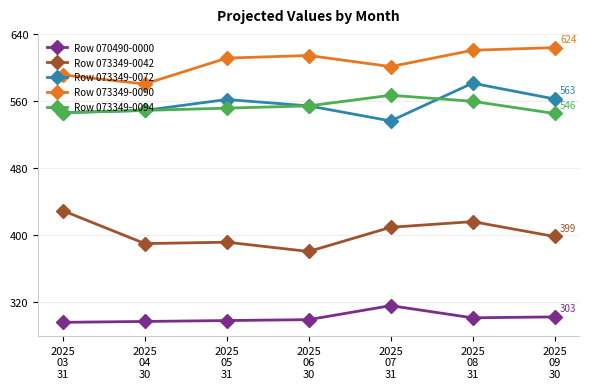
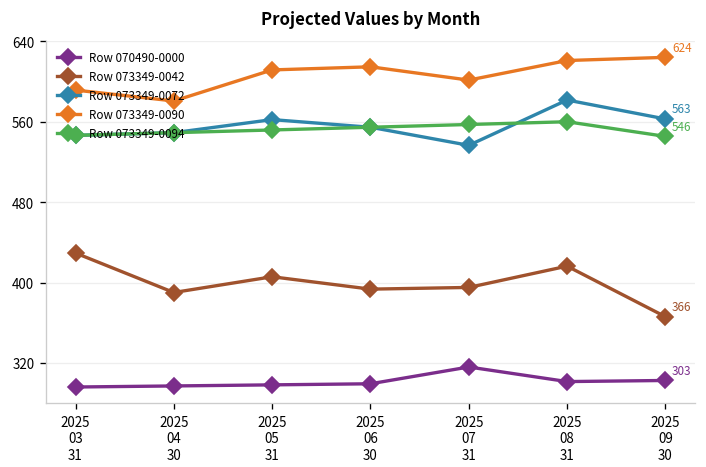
Row 073349-0042, 2025 05 31: 390 -> 410
Row 073349-0042, 2025 06 30: 380 -> 390
Row 073349-0042, 2025 07 31: 410 -> 400
Row 073349-0094, 2025 07 31: 570 -> 560
Row 073349-0042, 2025 09 30: 399 -> 366
